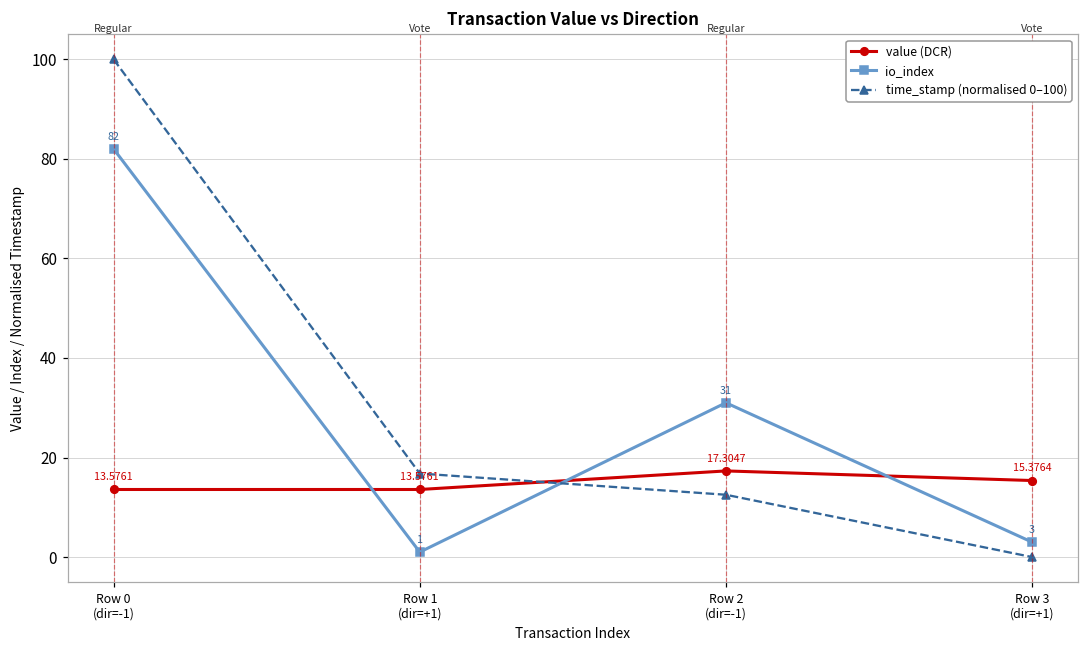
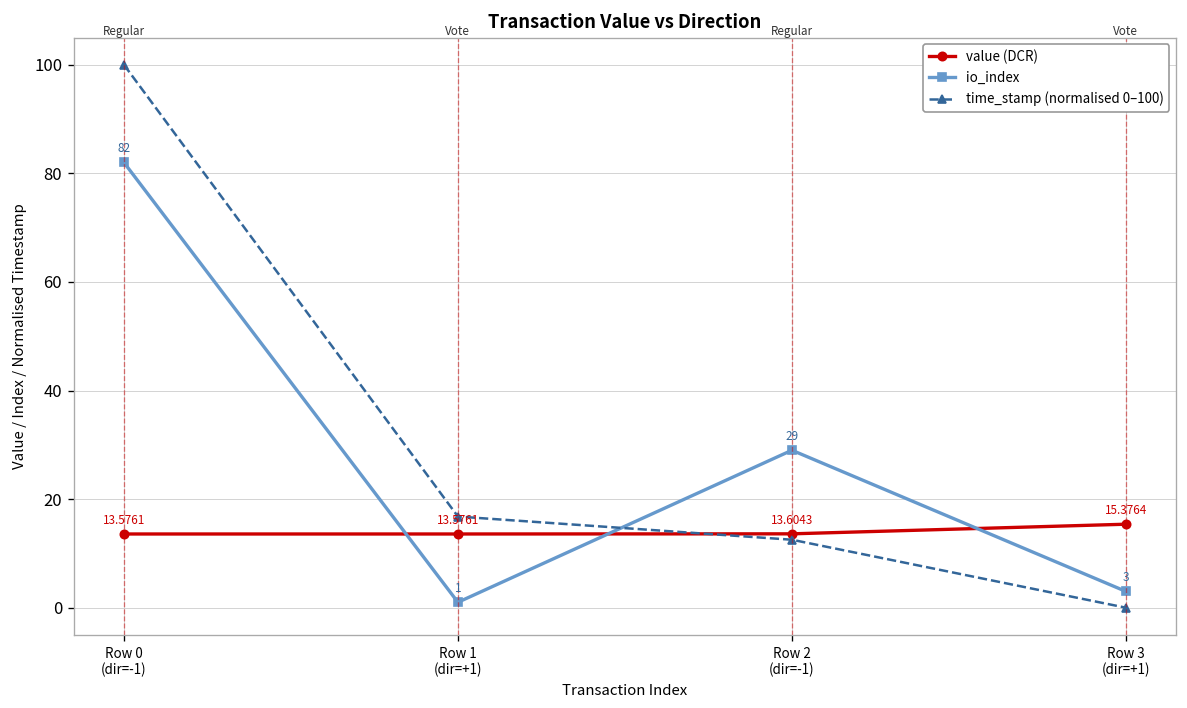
value (DCR), Row 2 (dir=-1): 17.3047 -> 13.6043
io_index, Row 2 (dir=-1): 31 -> 29
